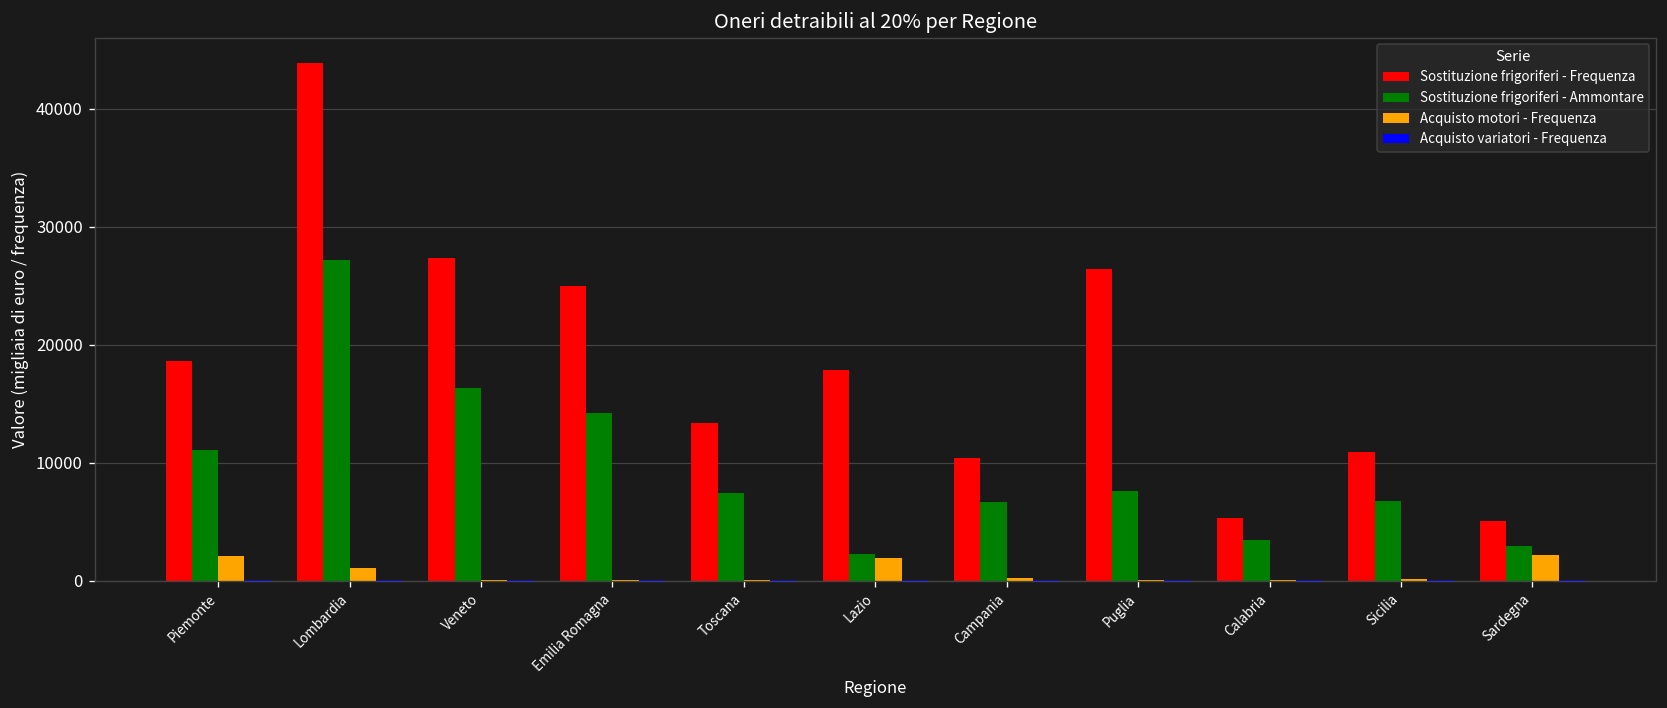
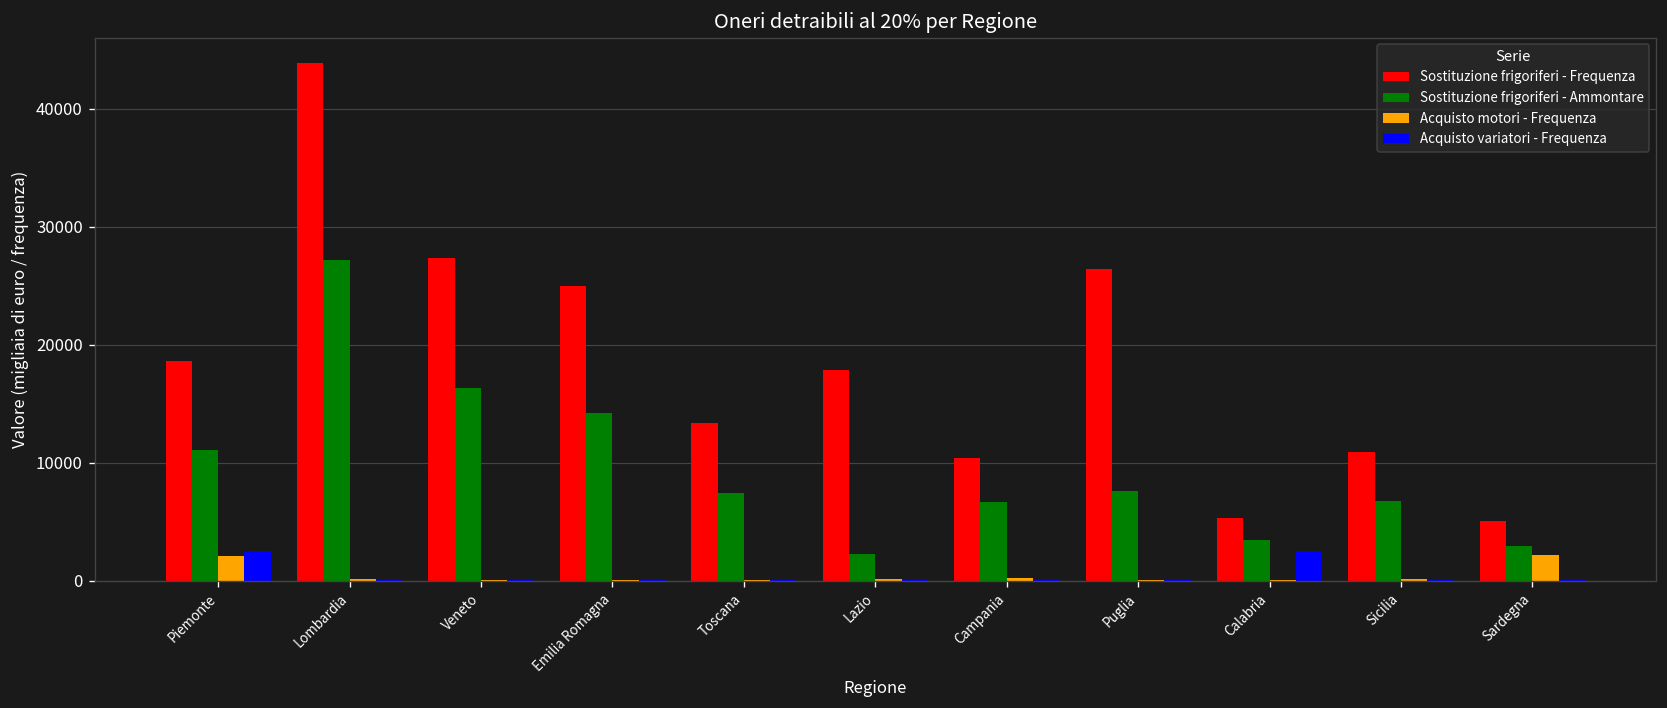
Acquisto variatori - Frequenza, Piemonte: 0 -> 3000
Acquisto motori - Frequenza, Lombardia: 1000 -> 0
Acquisto motori - Frequenza, Lazio: 2000 -> 0
Acquisto variatori - Frequenza, Calabria: 0 -> 3000
